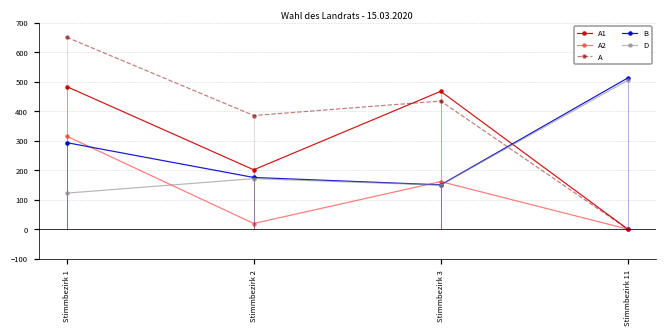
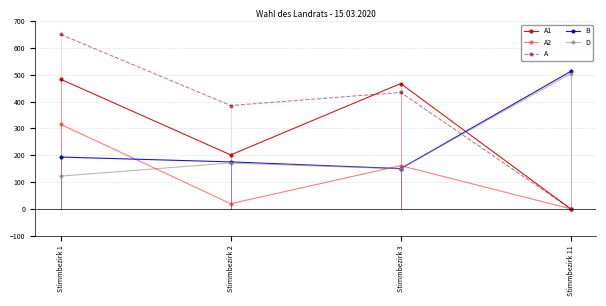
B, Stimmbezirk 1: 290 -> 190
